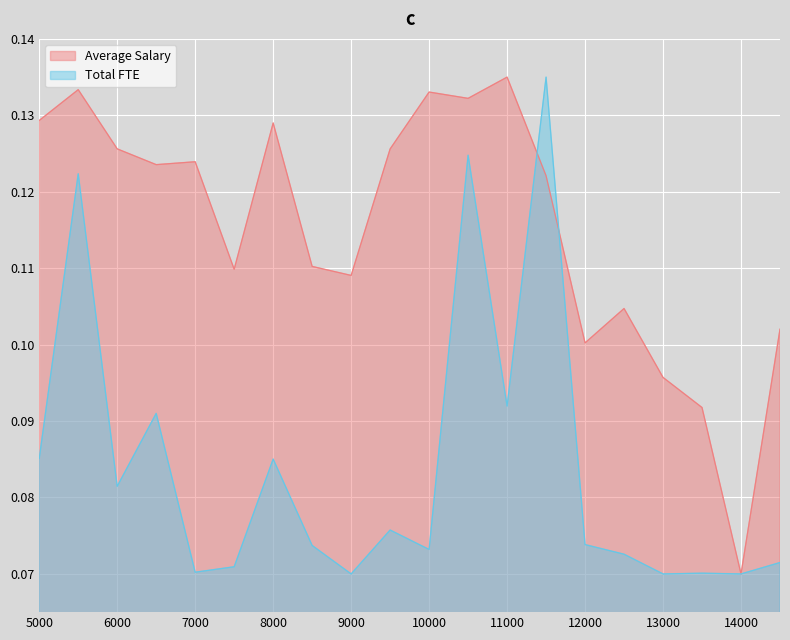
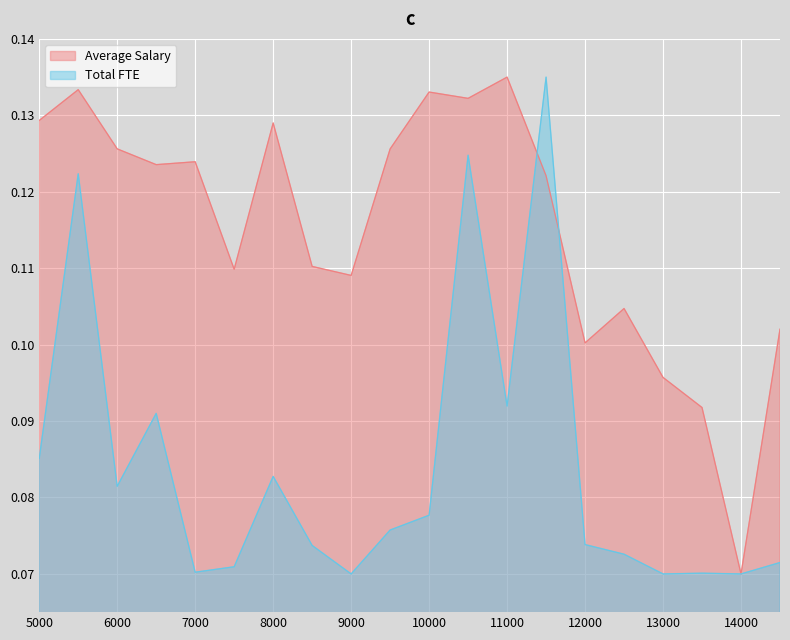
Total FTE, 8000: 0.085 -> 0.083
Total FTE, 10000: 0.073 -> 0.078
